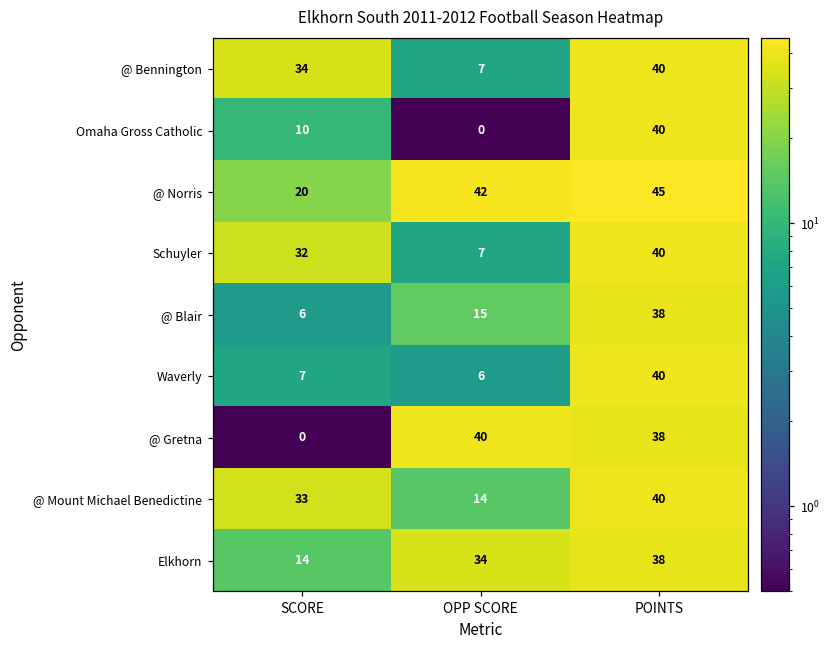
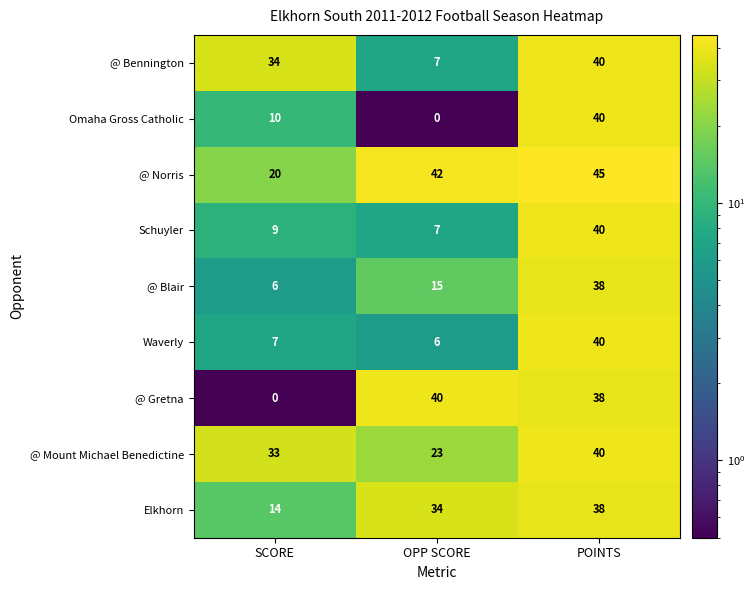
Schuyler, SCORE: 32 -> 9
@ Mount Michael Benedictine, OPP SCORE: 14 -> 23
